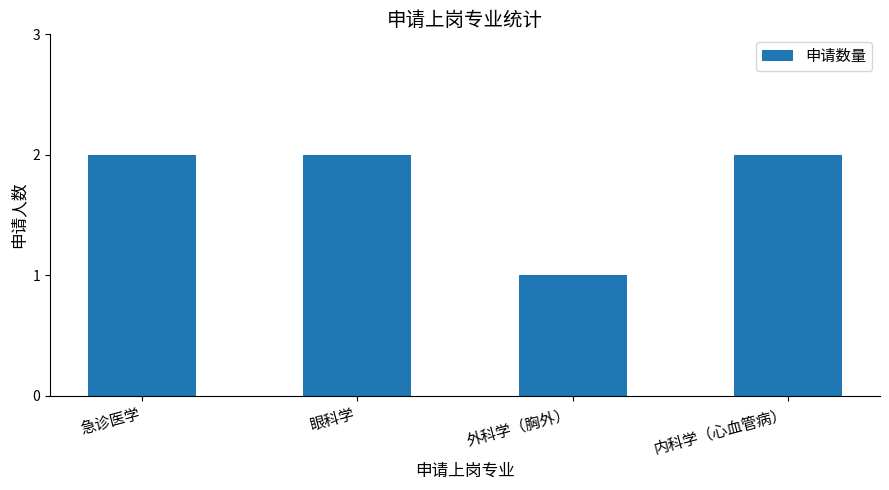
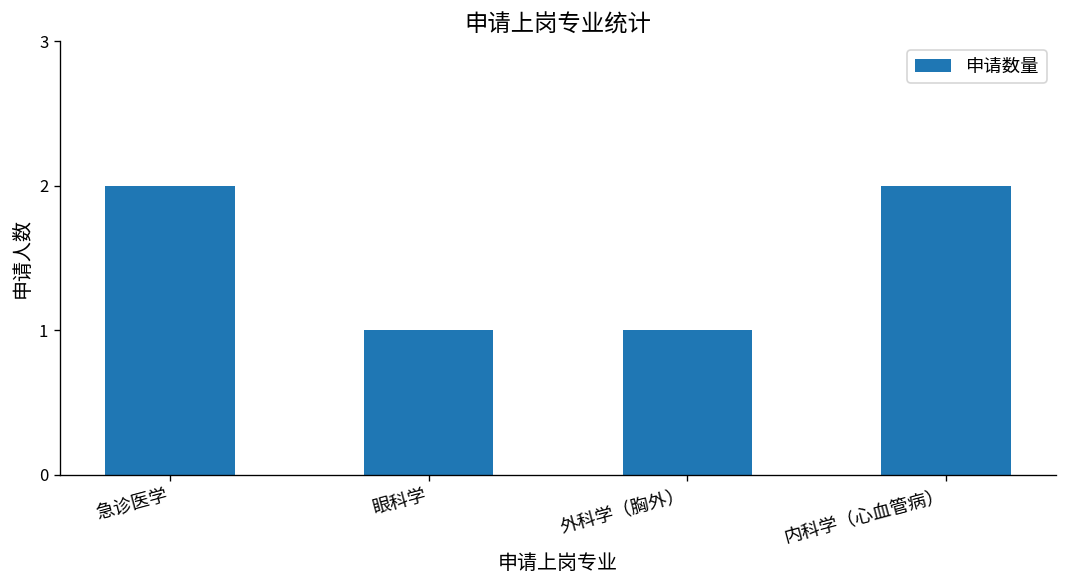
眼科学: 2 -> 1
